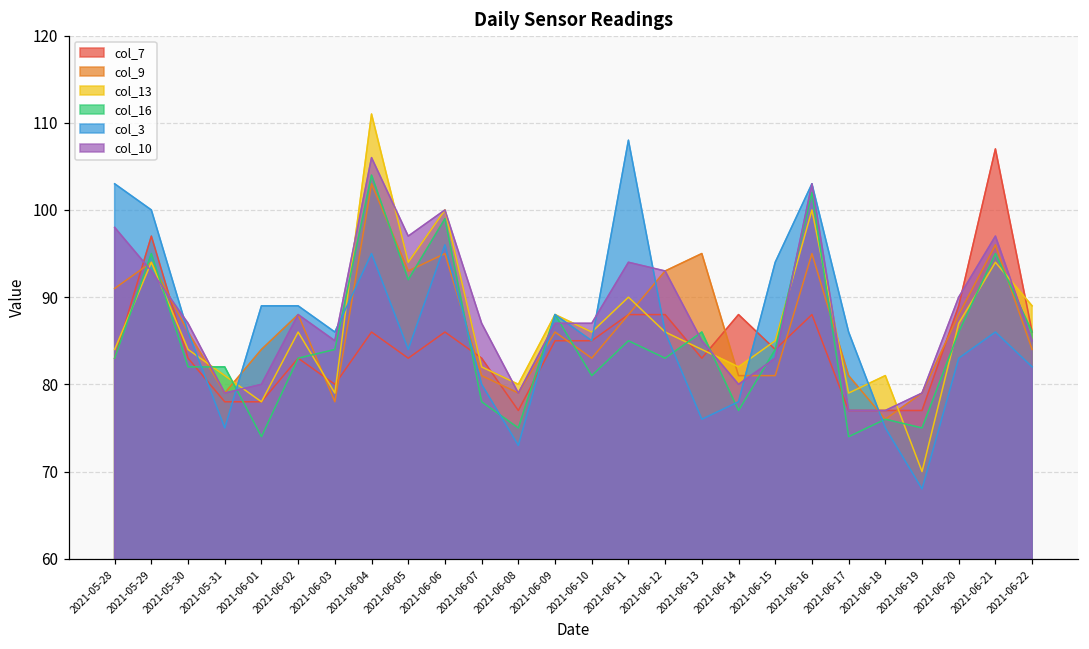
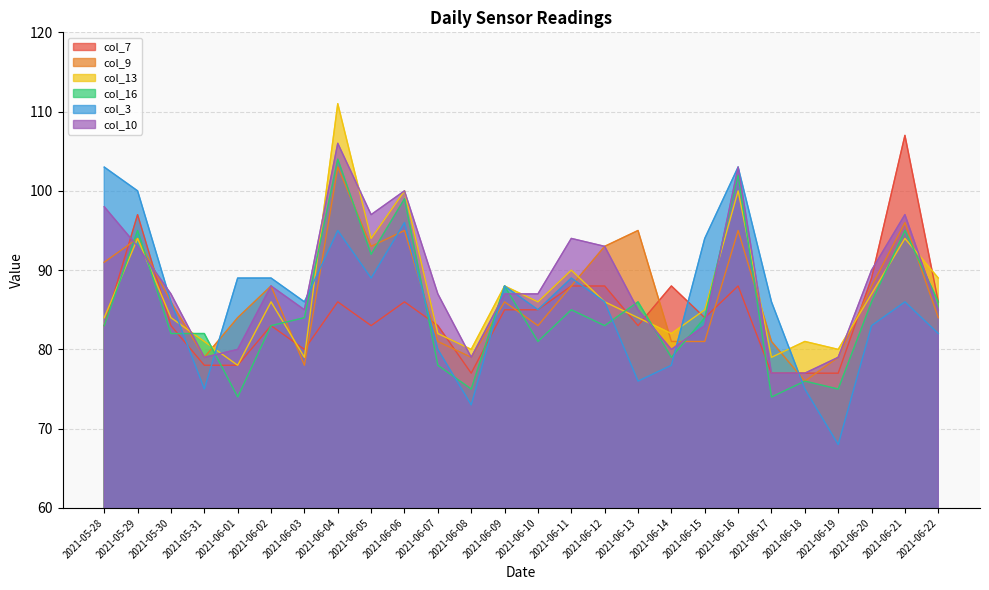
col_3, 2021-06-05: 84 -> 89
col_3, 2021-06-11: 108 -> 89
col_16, 2021-06-14: 77 -> 79
col_13, 2021-06-19: 70 -> 80
